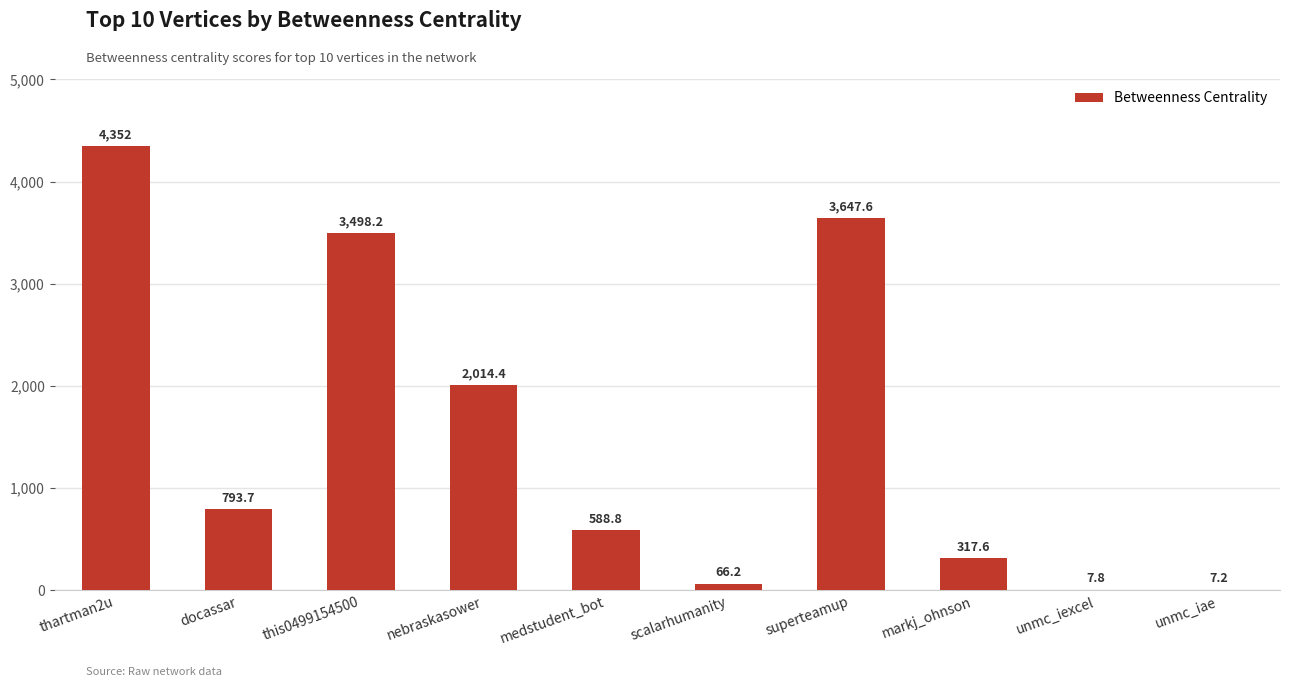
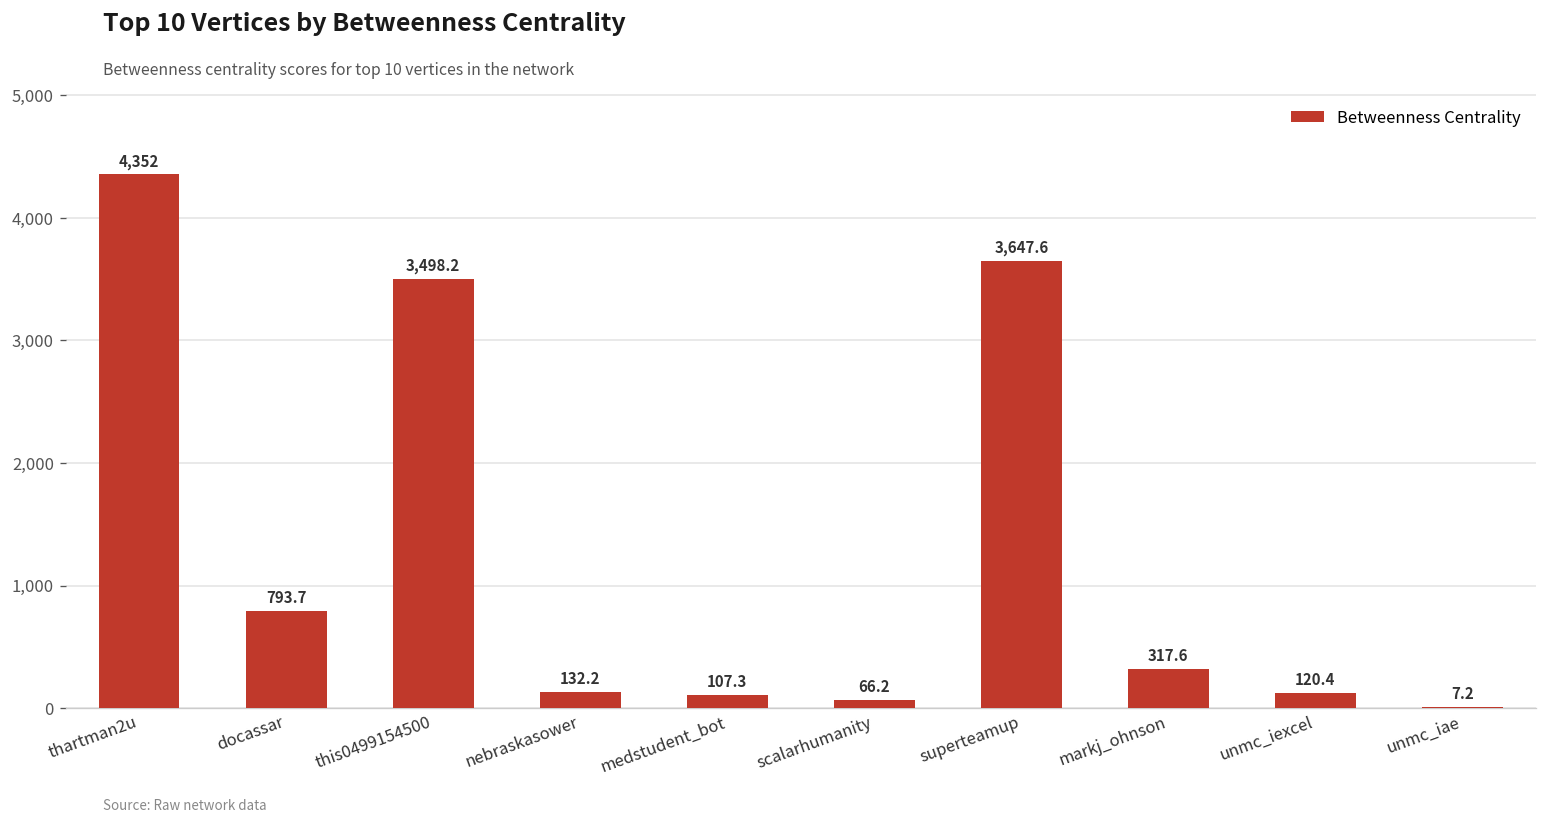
nebraskasower: 2,014.4 -> 132.2
medstudent_bot: 588.8 -> 107.3
unmc_iexcel: 7.8 -> 120.4
